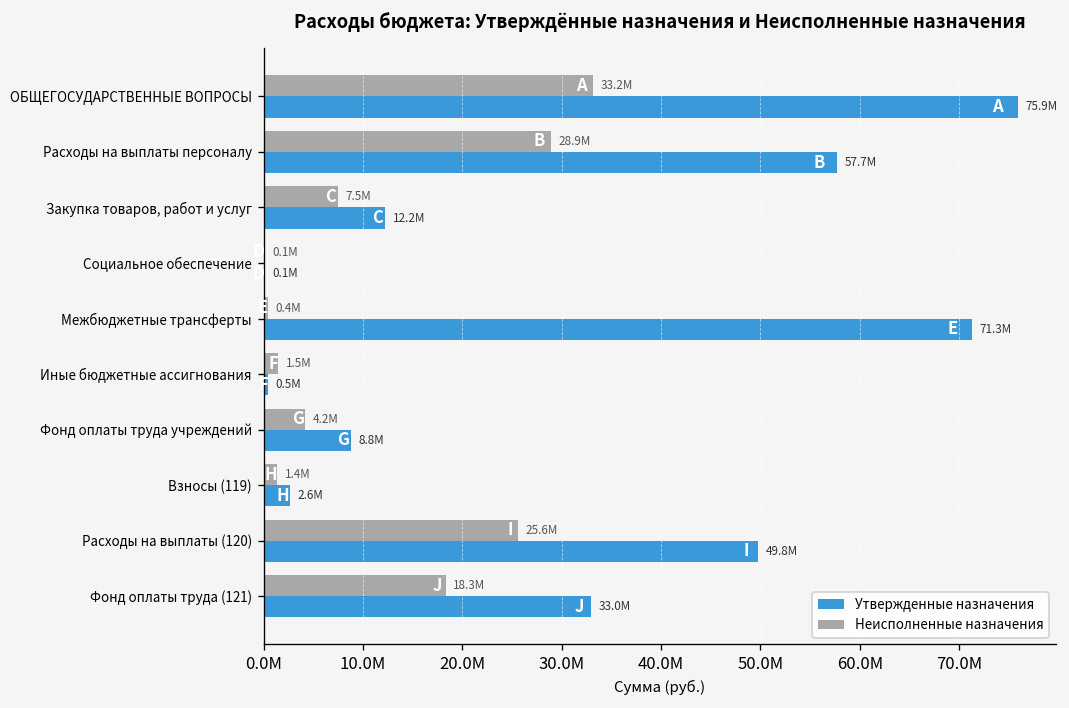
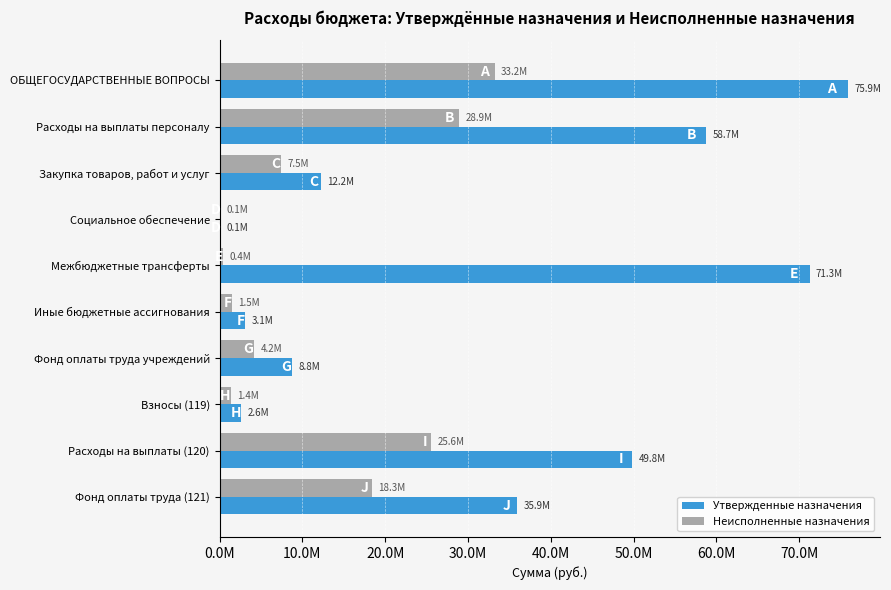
Утвержденные назначения, Расходы на выплаты персоналу: 57.7M -> 58.7M
Утвержденные назначения, Иные бюджетные ассигнования: 0.5M -> 3.1M
Утвержденные назначения, Фонд оплаты труда (121): 33.0M -> 35.9M
